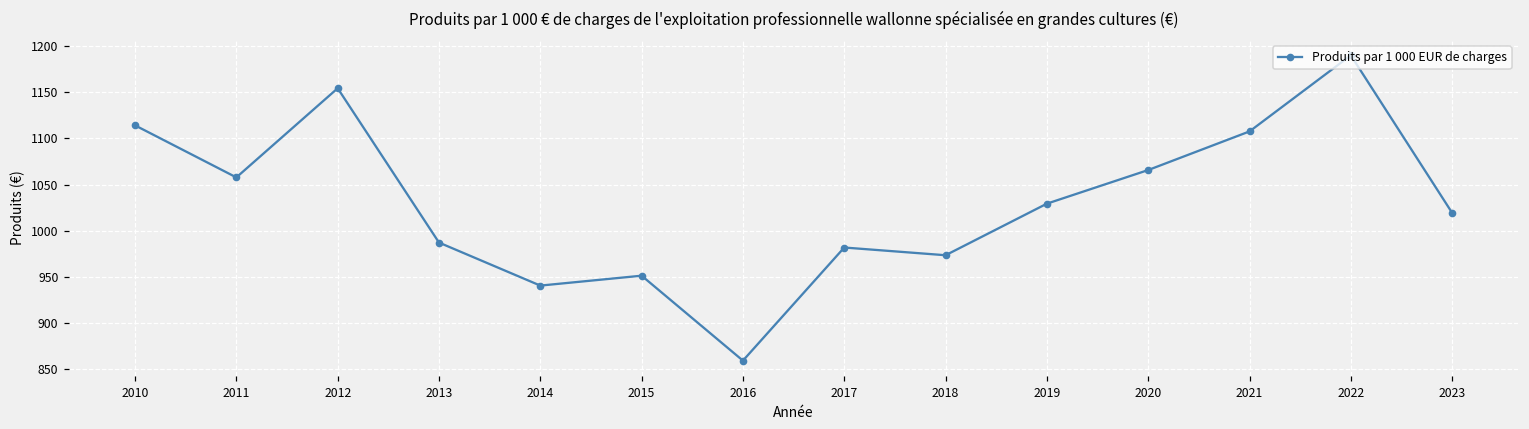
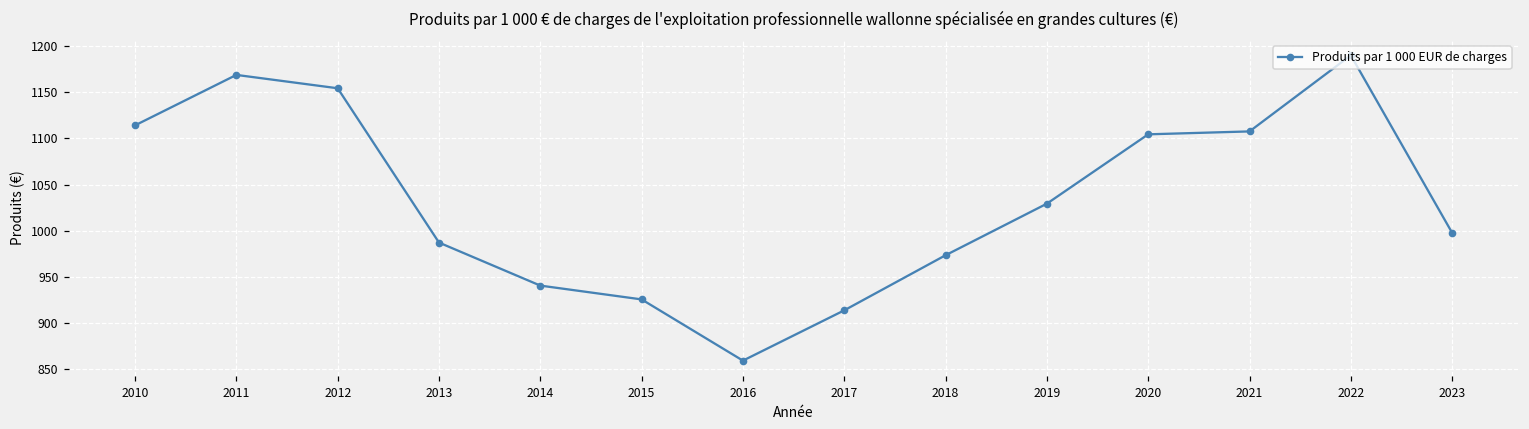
2011: 1060 -> 1170
2015: 950 -> 930
2017: 980 -> 910
2020: 1070 -> 1100
2023: 1020 -> 1000
